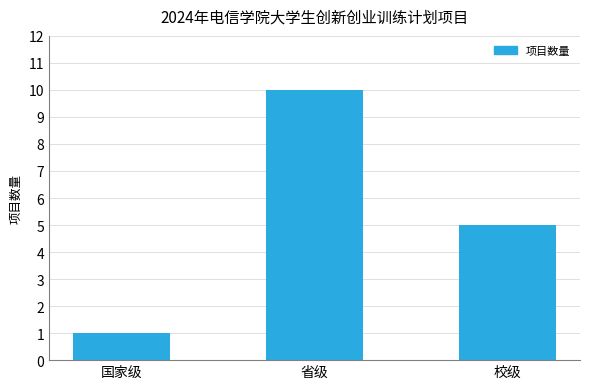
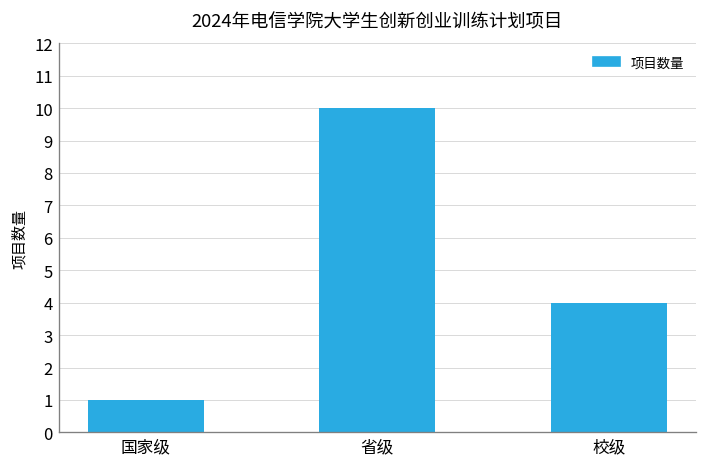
校级: 5 -> 4
